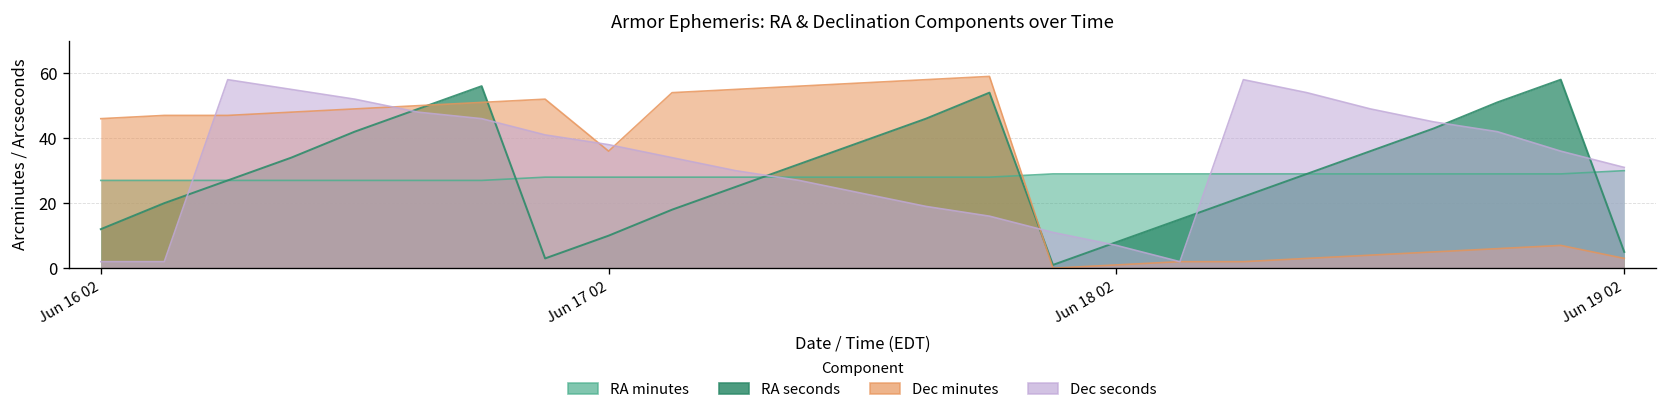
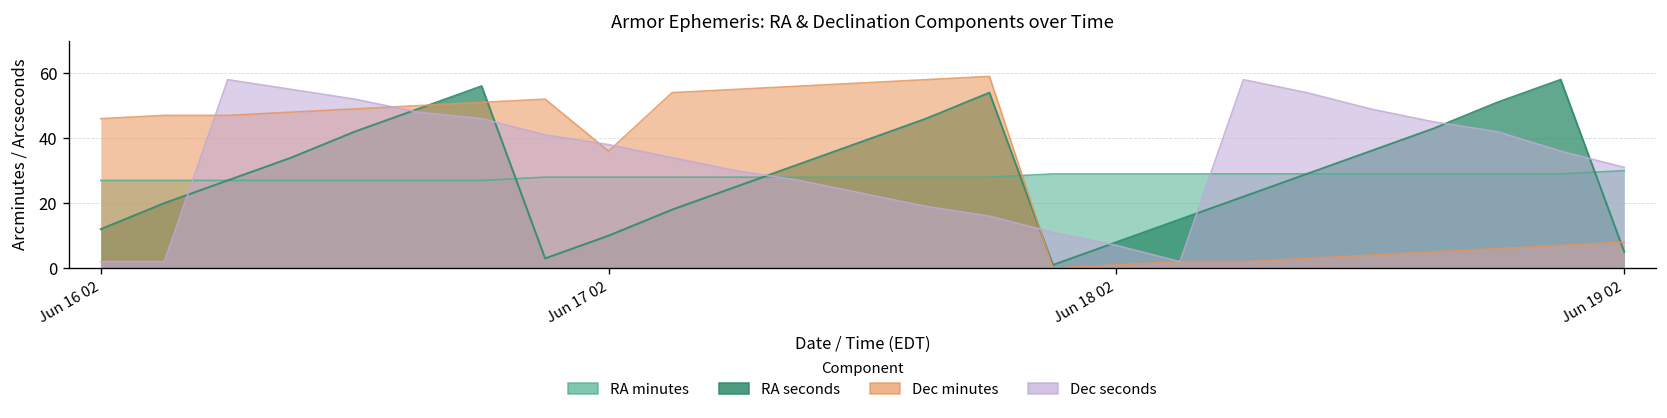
Dec minutes, Jun 19 02: 3 -> 8
